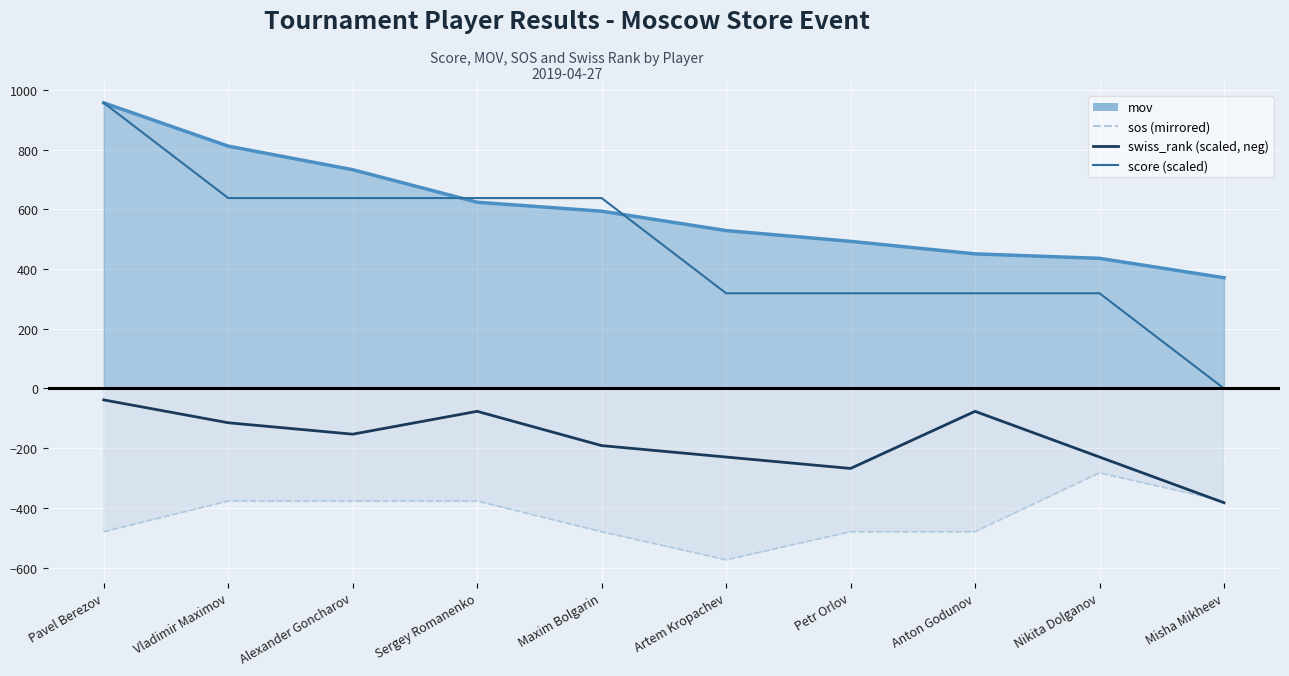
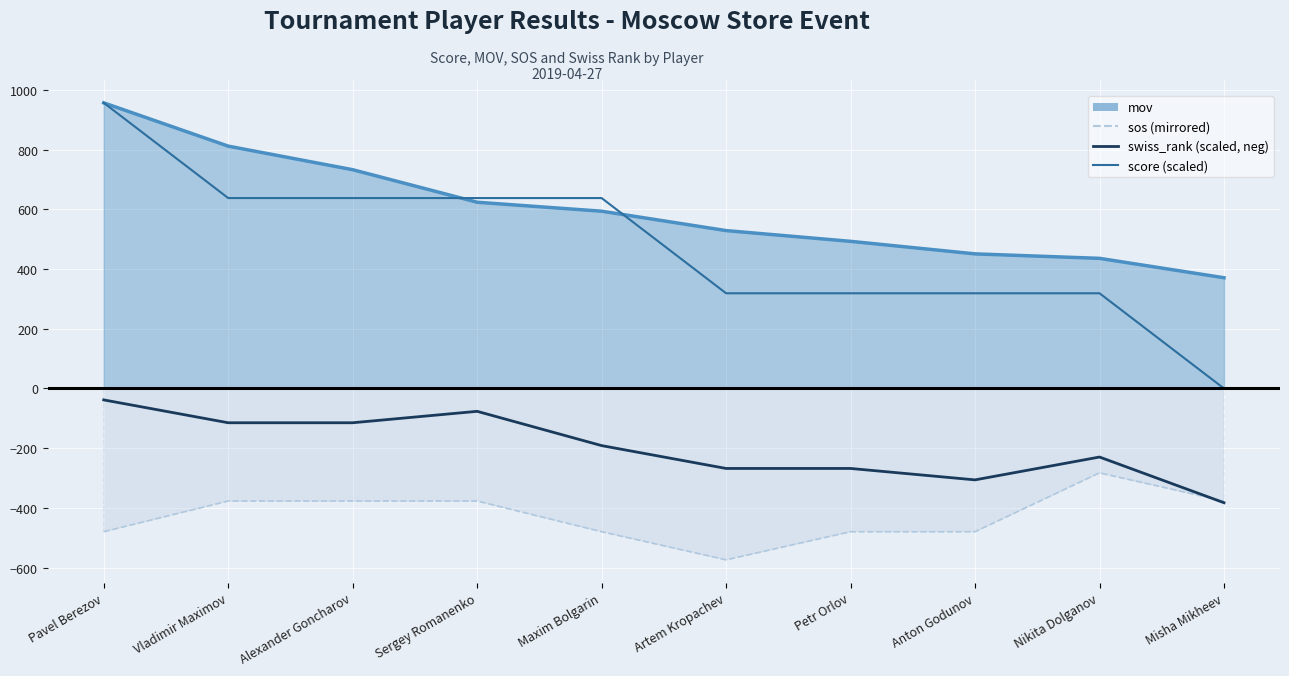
swiss_rank (scaled, neg), Alexander Goncharov: -150 -> -110
swiss_rank (scaled, neg), Artem Kropachev: -230 -> -270
swiss_rank (scaled, neg), Anton Godunov: -80 -> -310
